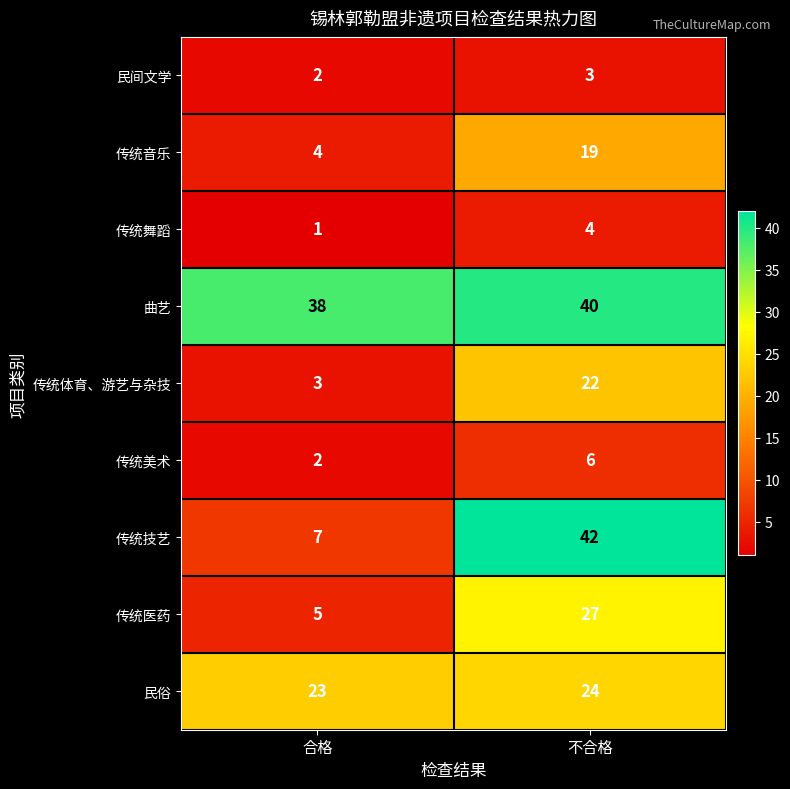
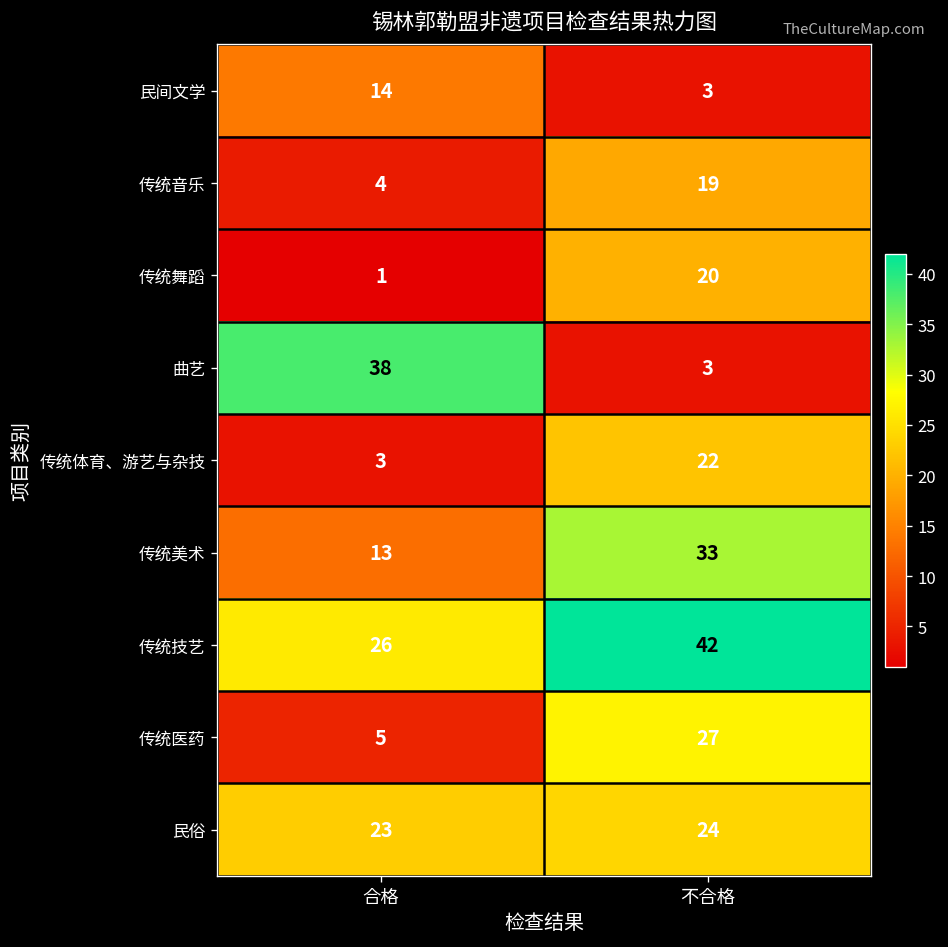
民间文学, 合格: 2 -> 14
传统舞蹈, 不合格: 4 -> 20
曲艺, 不合格: 40 -> 3
传统美术, 合格: 2 -> 13
传统美术, 不合格: 6 -> 33
传统技艺, 合格: 7 -> 26
